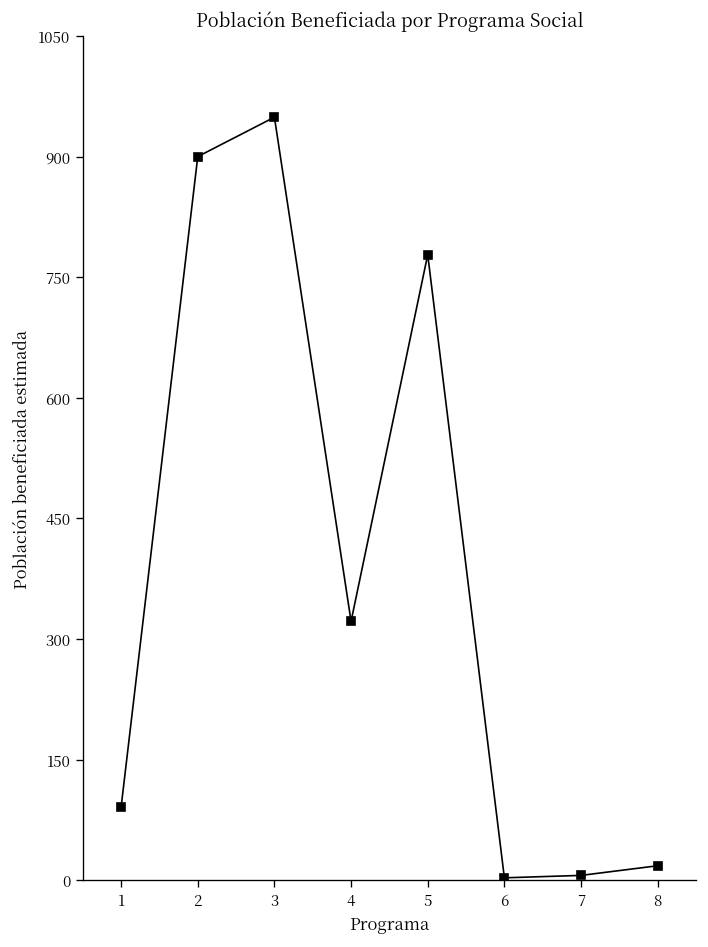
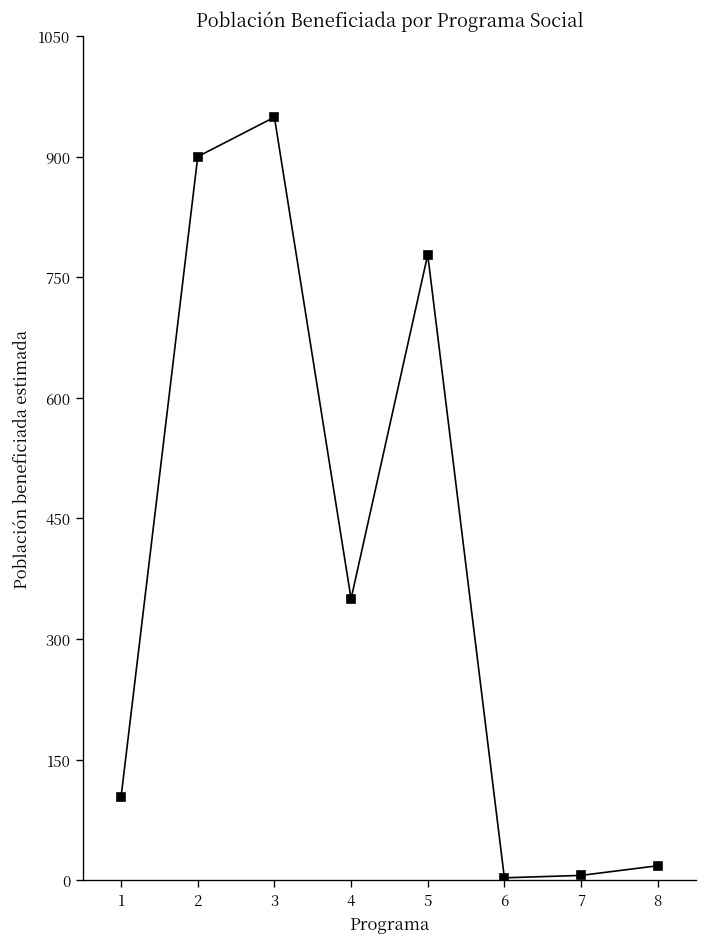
1: 90 -> 100
4: 320 -> 350
